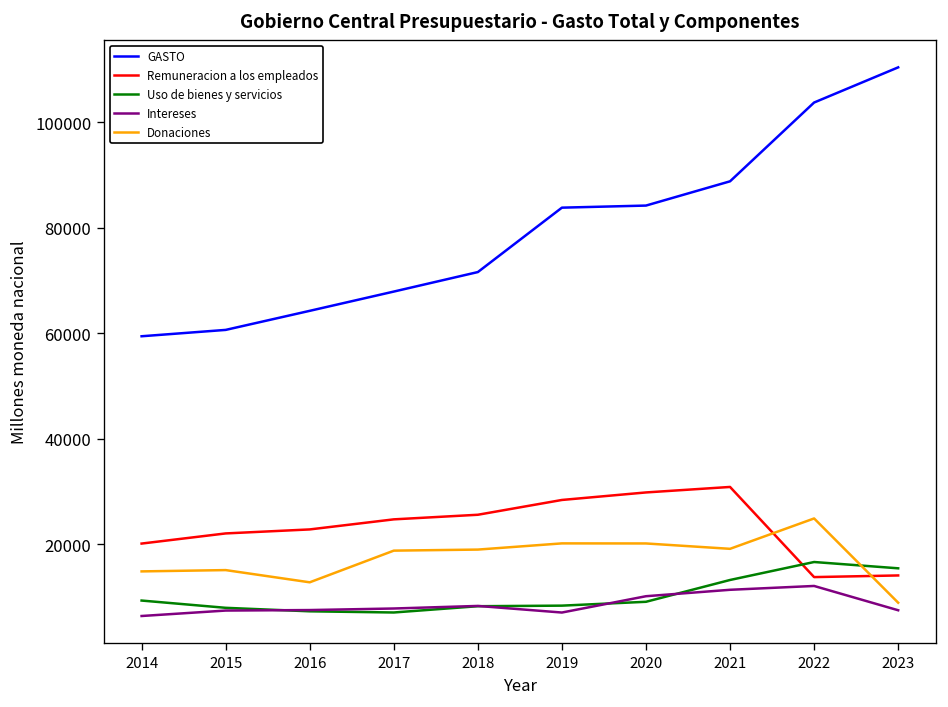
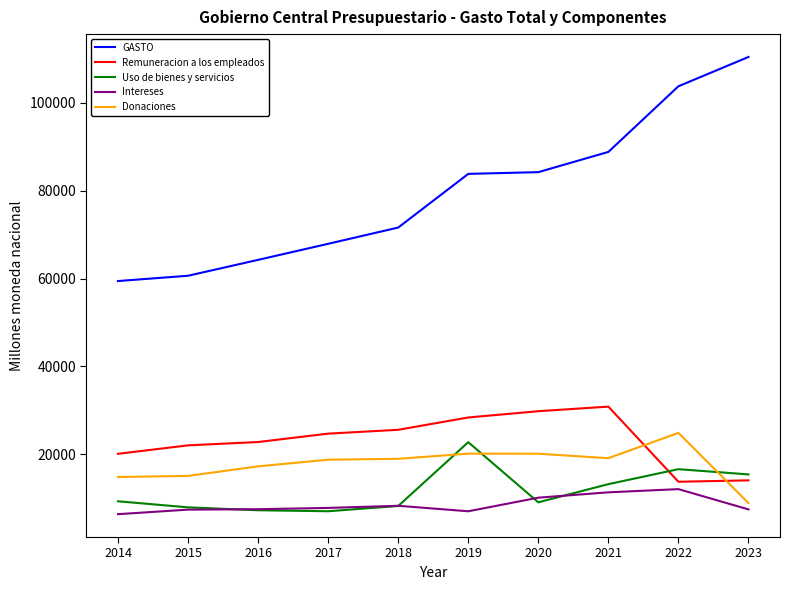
Donaciones, 2016: 13000 -> 17000
Uso de bienes y servicios, 2019: 8000 -> 23000
